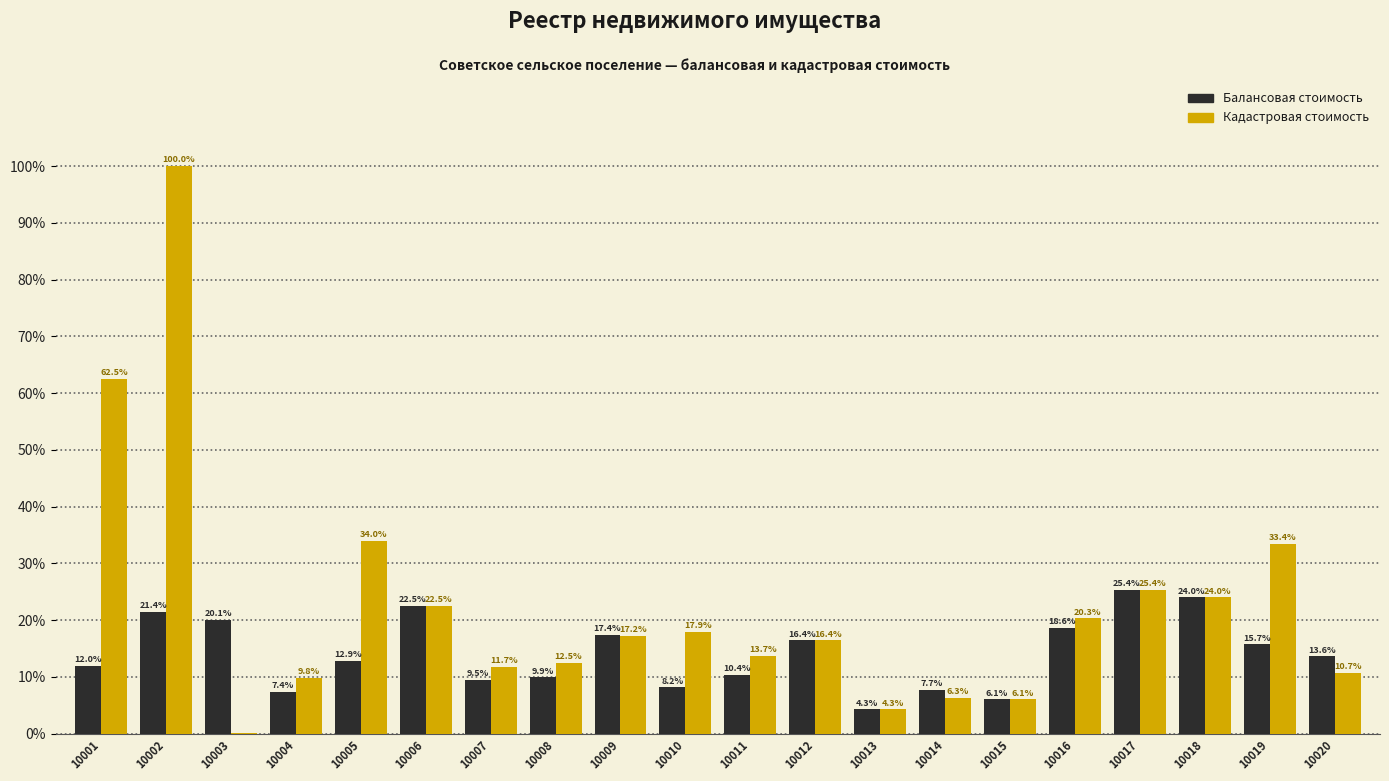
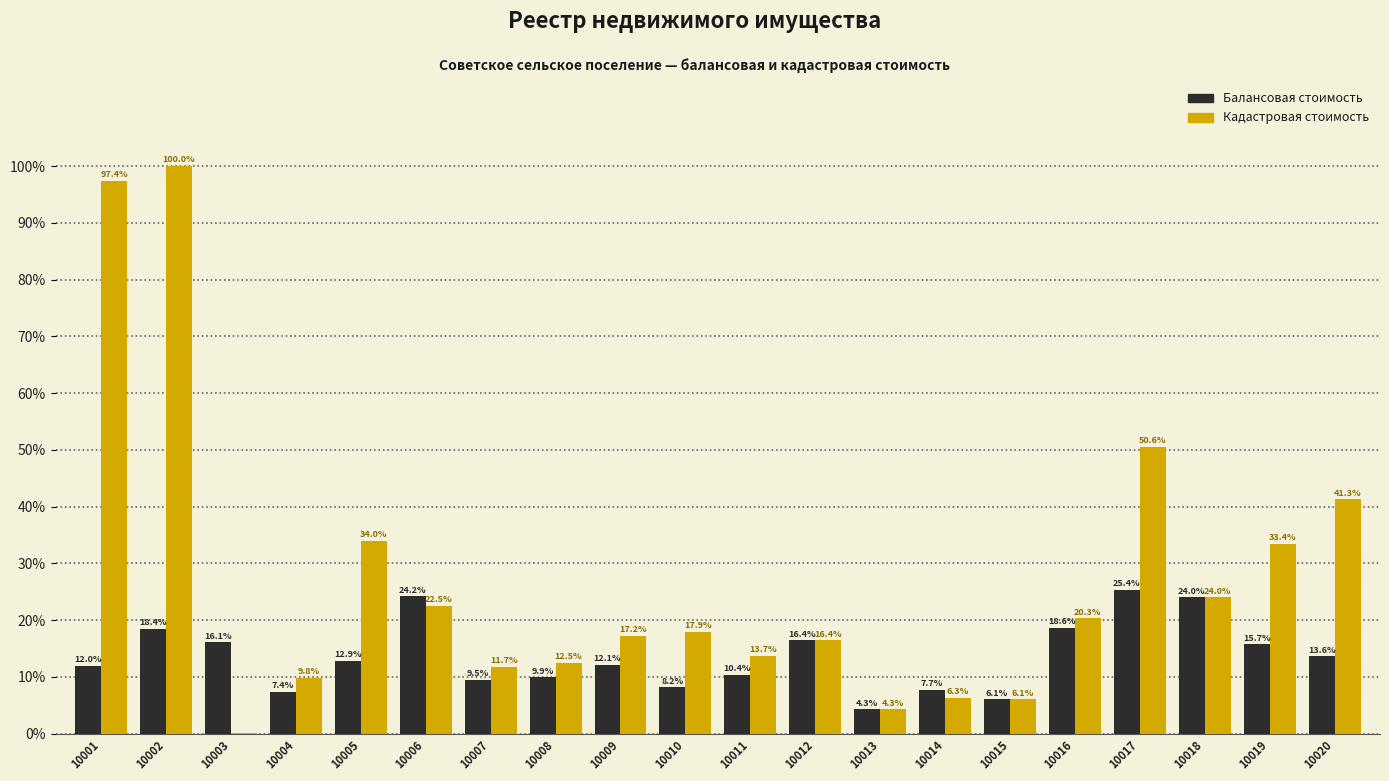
Кадастровая стоимость, 10001: 62.5% -> 97.4%
Балансовая стоимость, 10002: 21.4% -> 18.4%
Балансовая стоимость, 10003: 20.1% -> 16.1%
Балансовая стоимость, 10006: 22.5% -> 24.2%
Балансовая стоимость, 10009: 17.4% -> 12.1%
Кадастровая стоимость, 10017: 25.4% -> 50.6%
Кадастровая стоимость, 10020: 10.7% -> 41.3%
